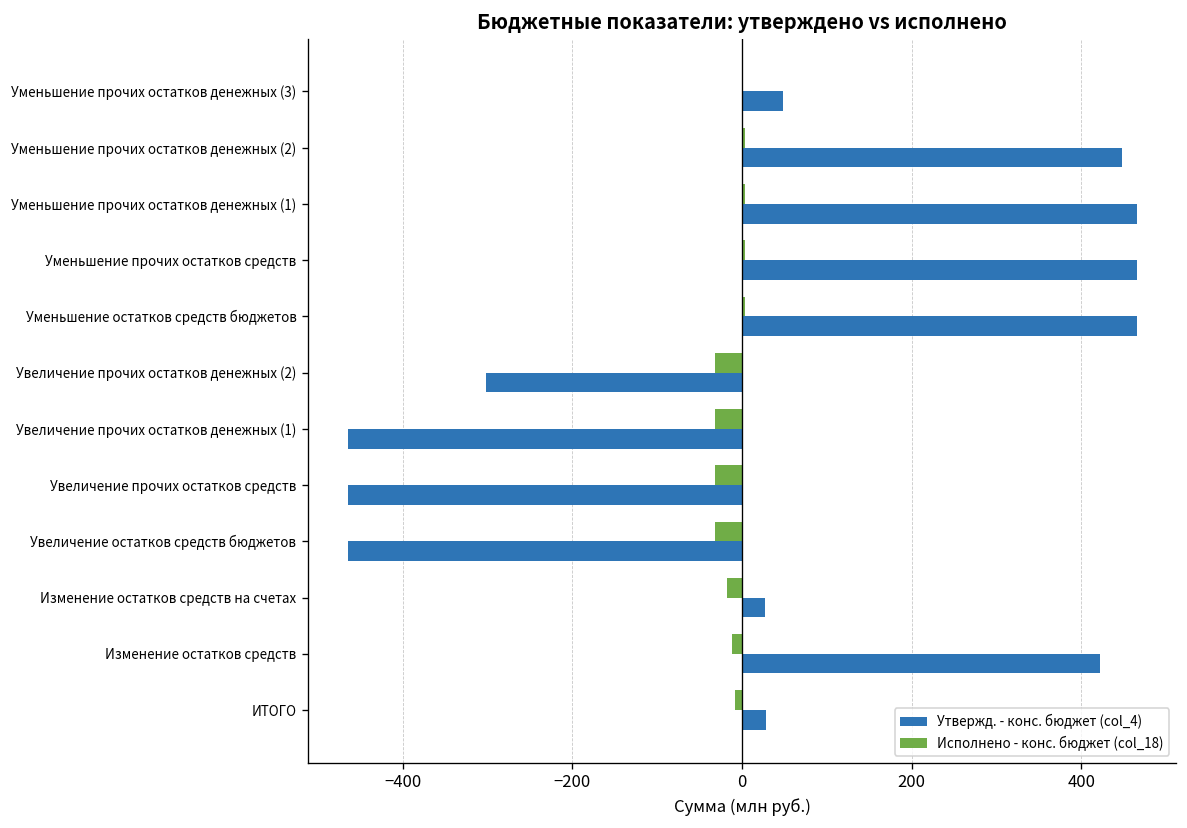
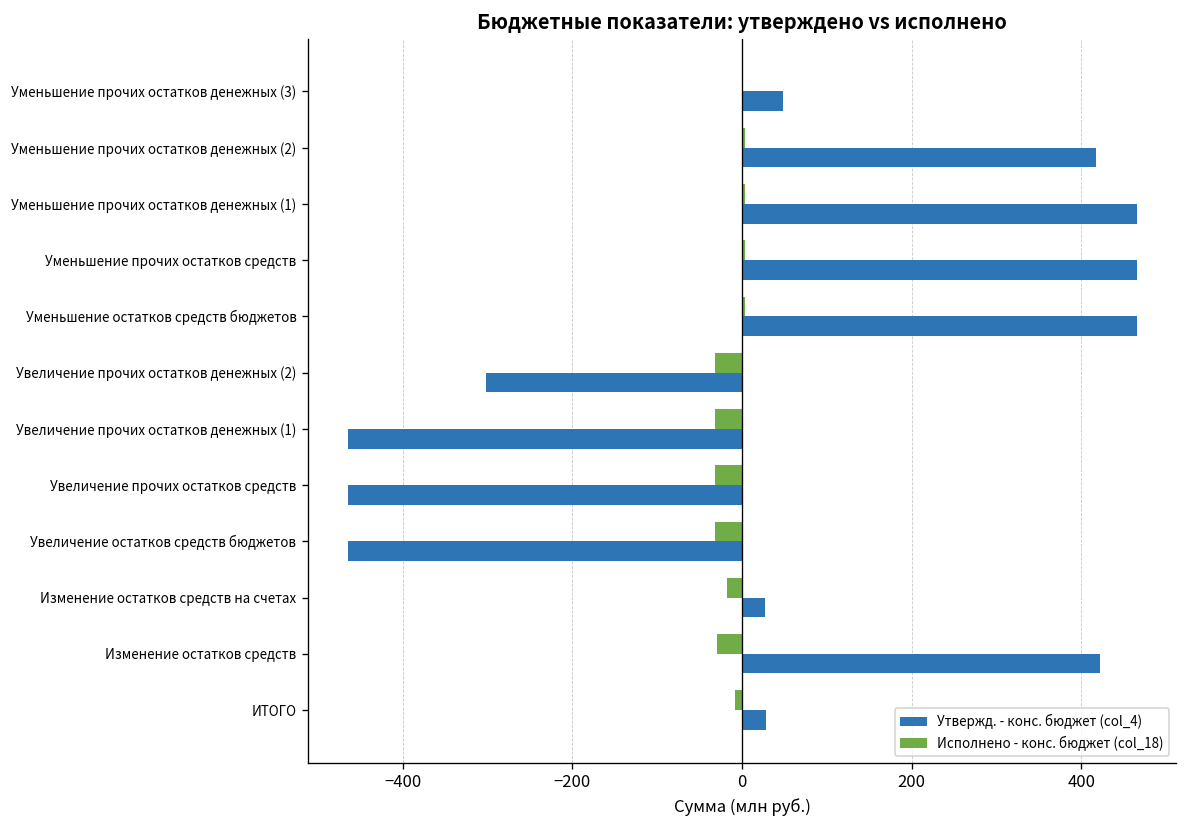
Утвержд. - конс. бюджет (col_4), Уменьшение прочих остатков денежных (2): 450 -> 420
Исполнено - конс. бюджет (col_18), Изменение остатков средств: -10 -> -30
